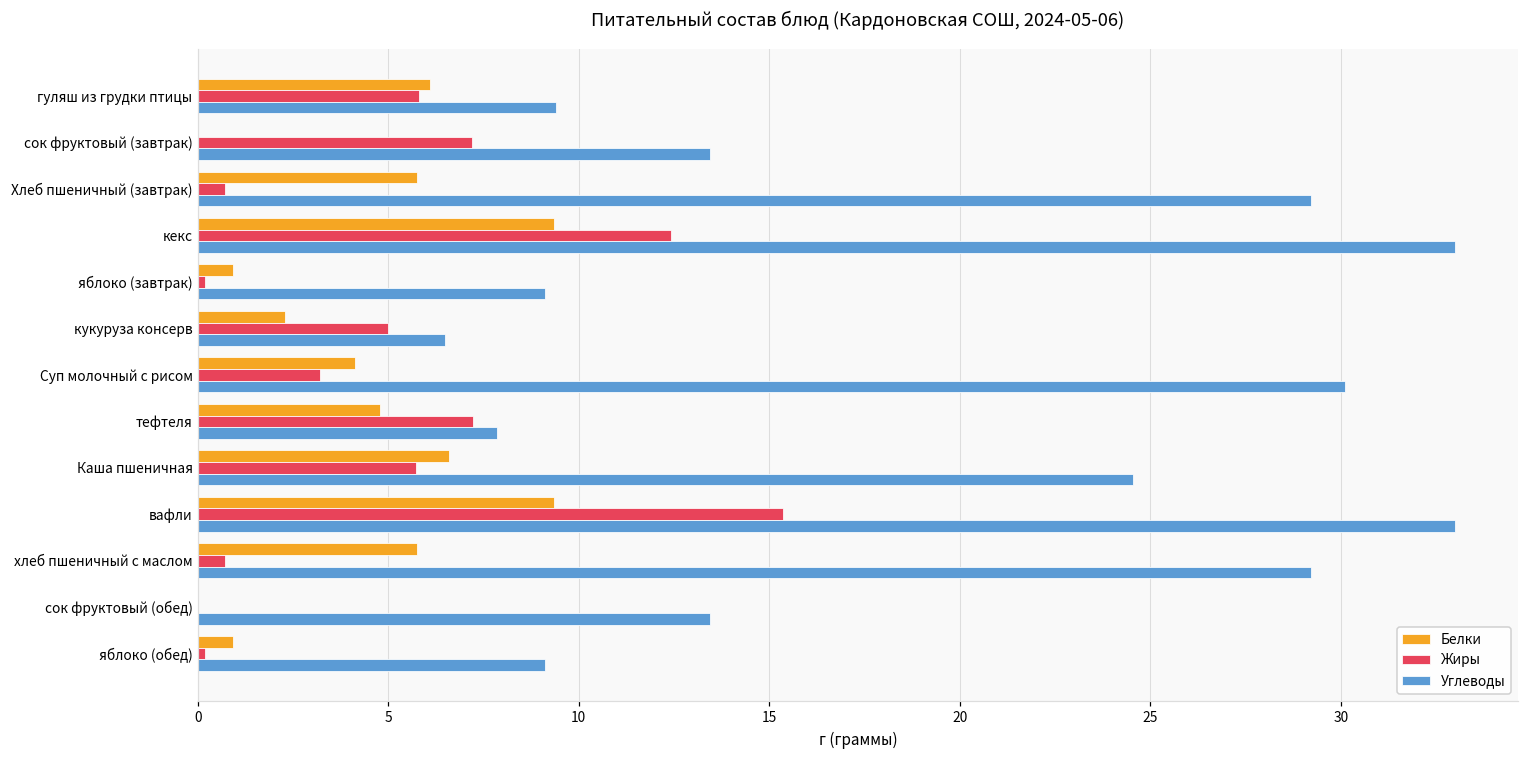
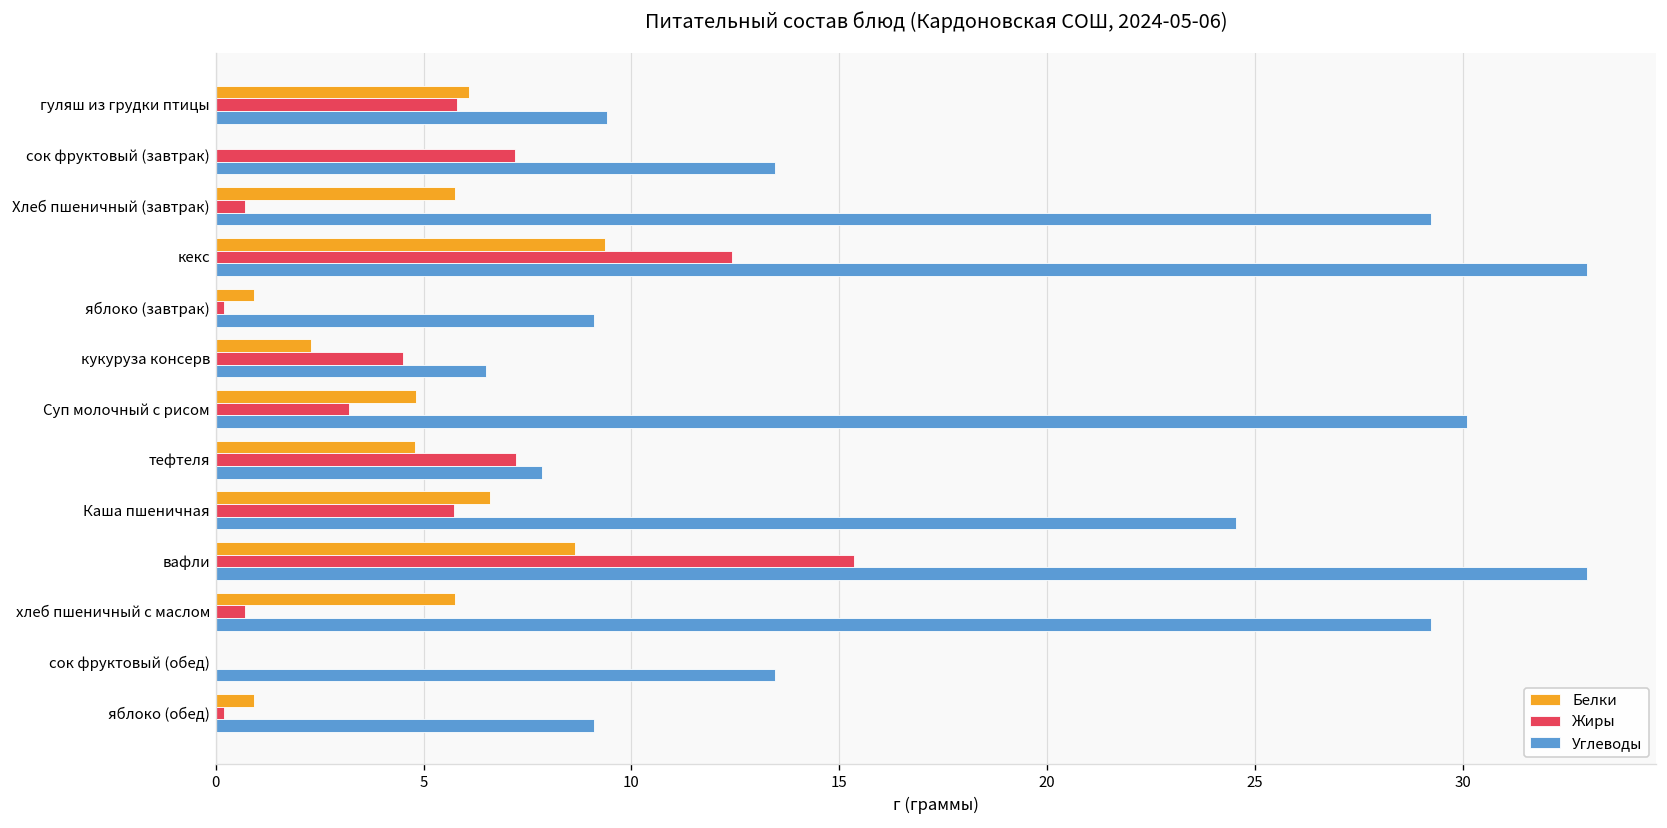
Жиры, кукуруза консерв: 5.0 -> 4.5
Белки, Суп молочный с рисом: 4.1 -> 4.8
Белки, вафли: 9.4 -> 8.7
